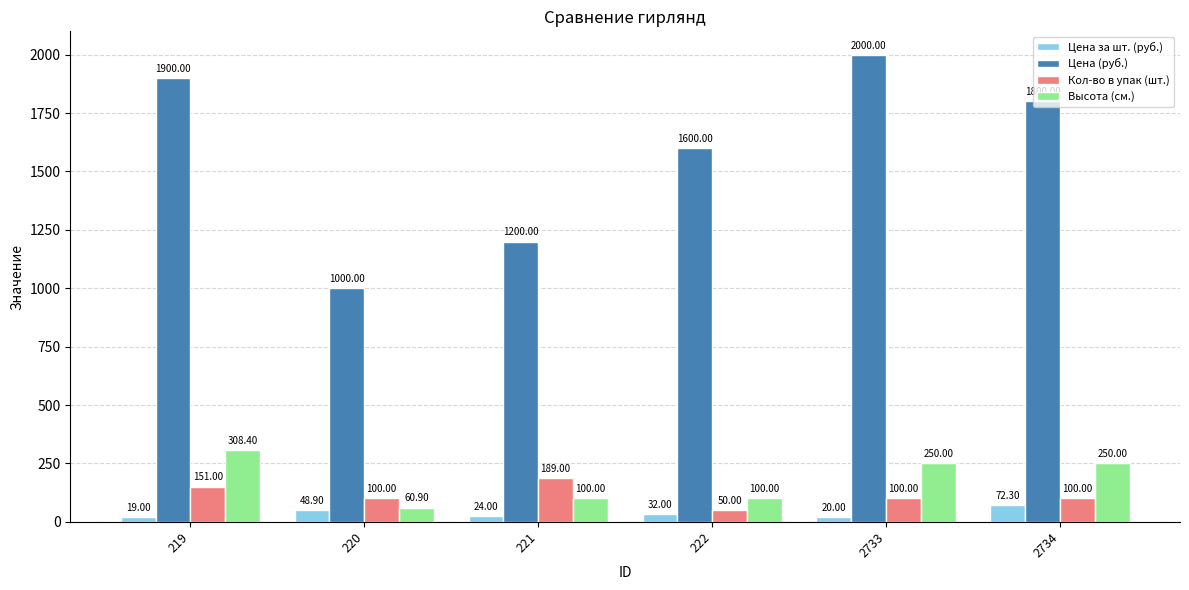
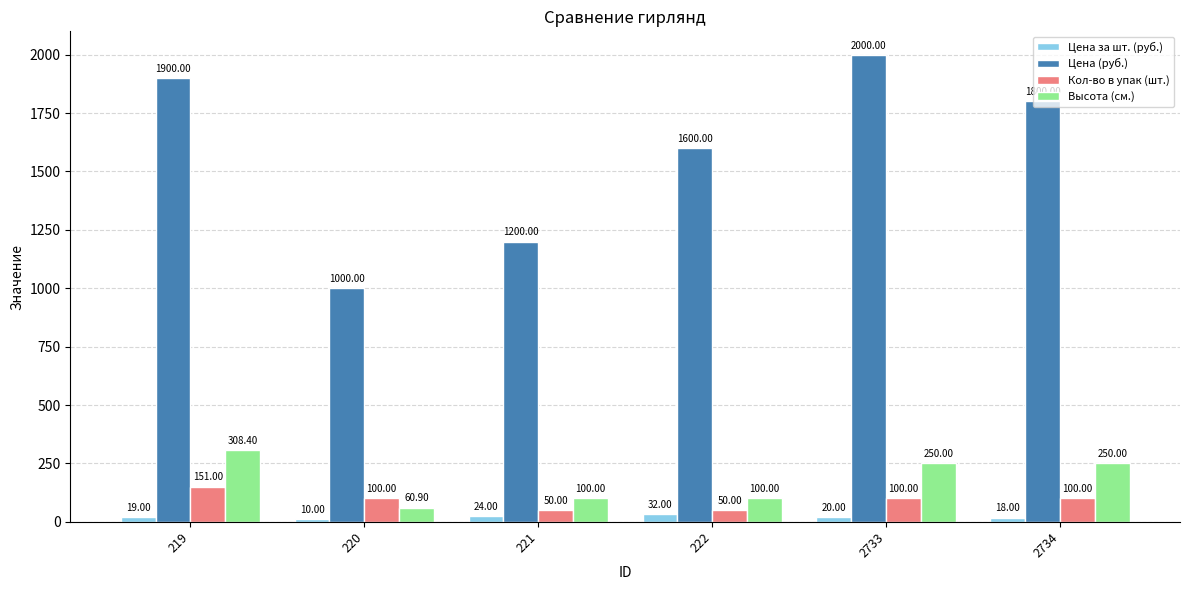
Цена за шт. (руб.), 220: 48.90 -> 10.00
Кол-во в упак (шт.), 221: 189.00 -> 50.00
Цена за шт. (руб.), 2734: 72.30 -> 18.00
